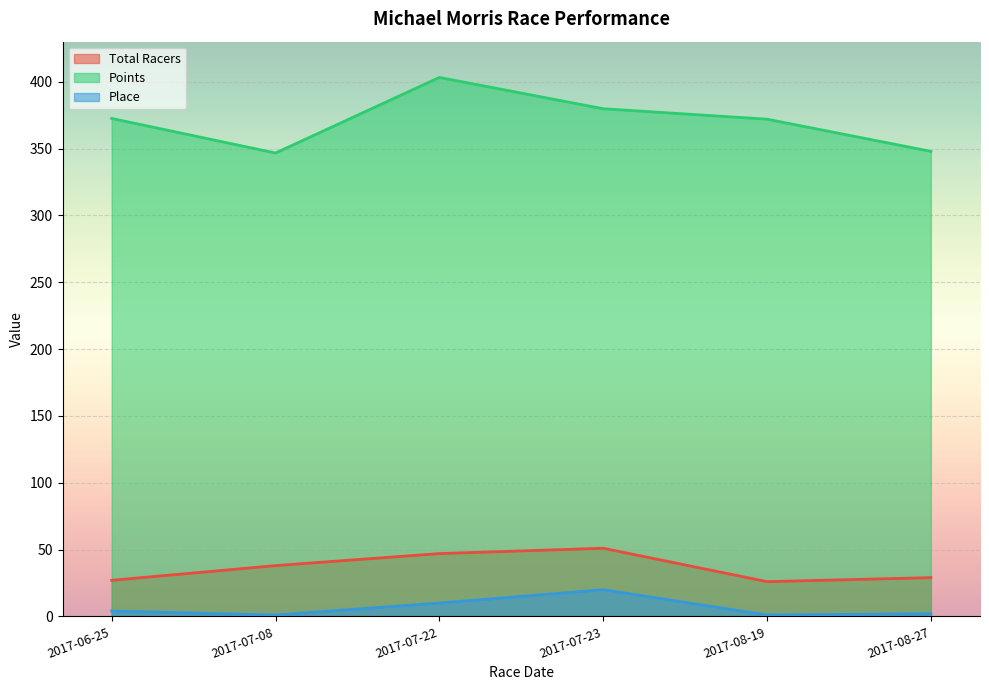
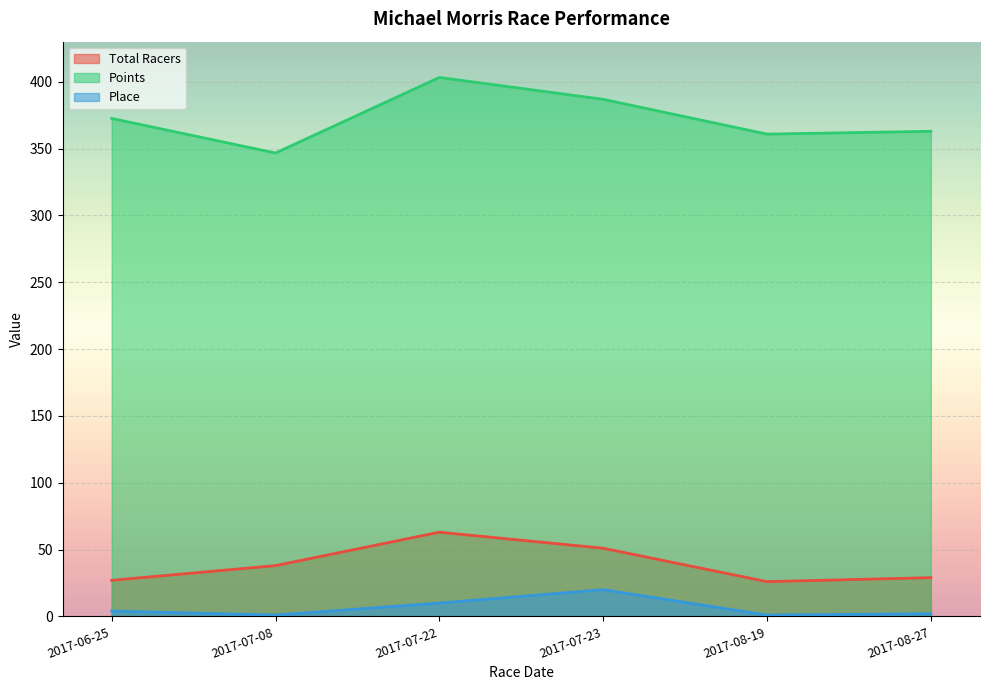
Total Racers, 2017-07-22: 47 -> 63
Points, 2017-07-23: 380 -> 387
Points, 2017-08-19: 372 -> 361
Points, 2017-08-27: 348 -> 363
